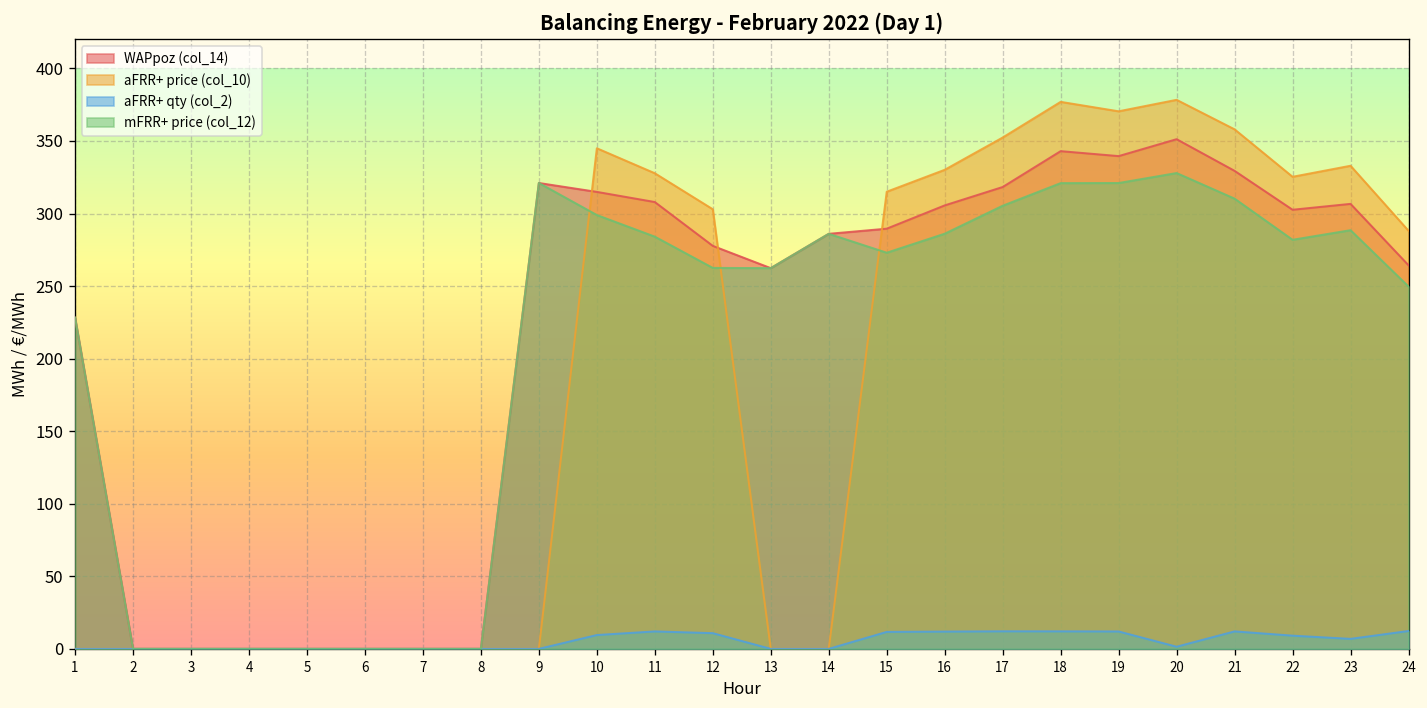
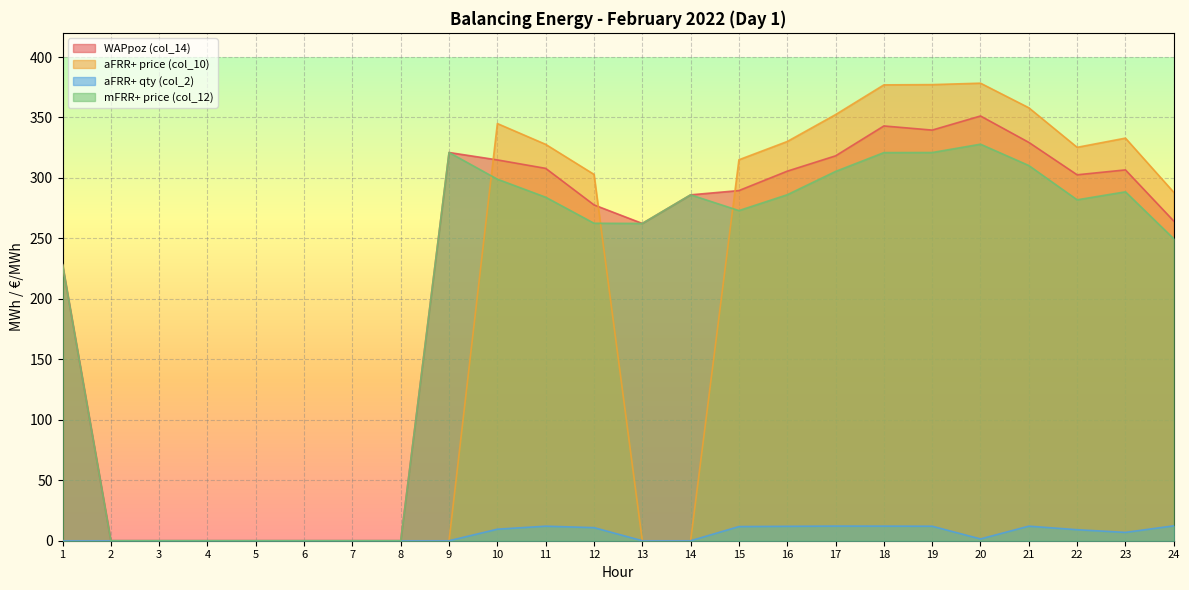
aFRR+ price (col_10), 19: 370 -> 377
